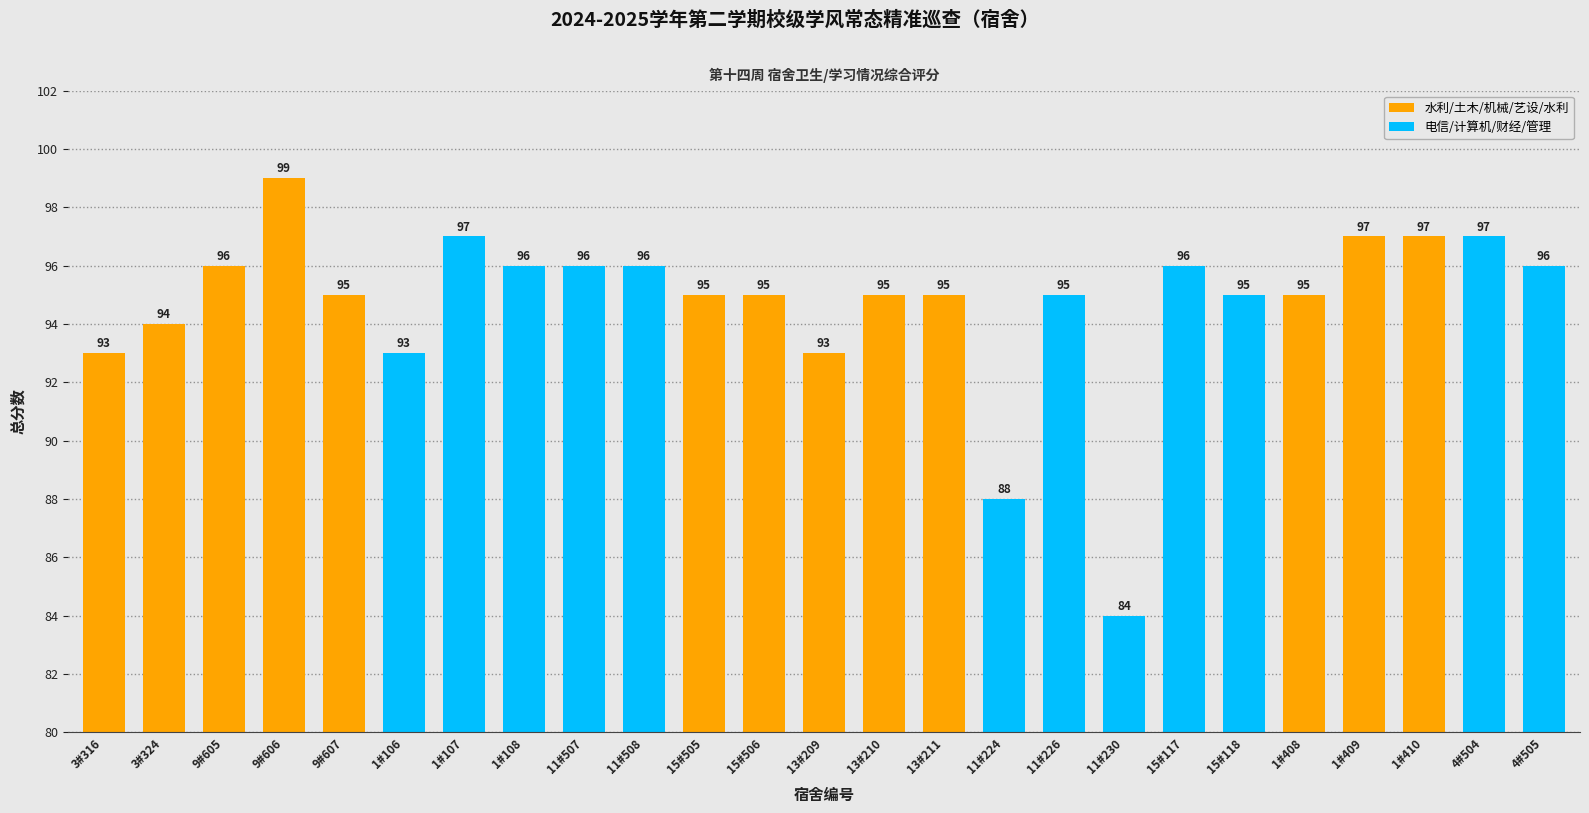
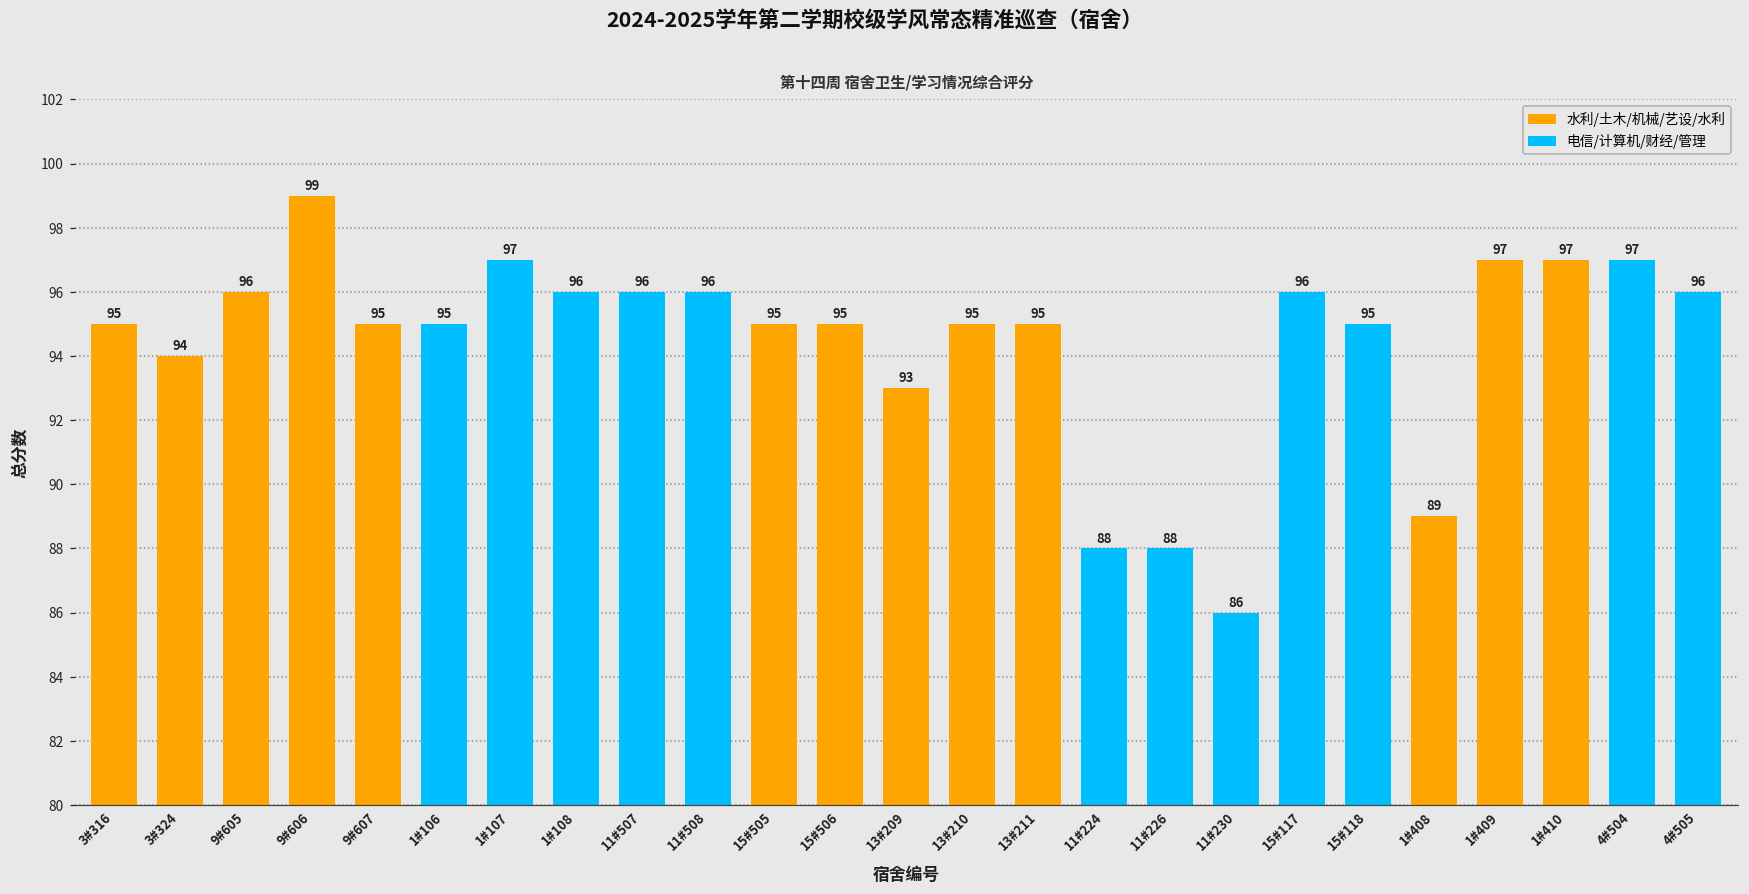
3#316: 93 -> 95
1#106: 93 -> 95
11#226: 95 -> 88
11#230: 84 -> 86
1#408: 95 -> 89
